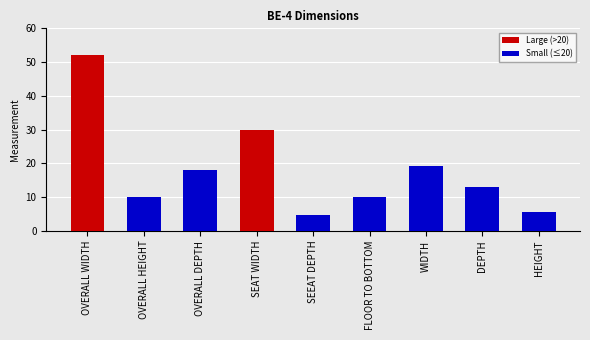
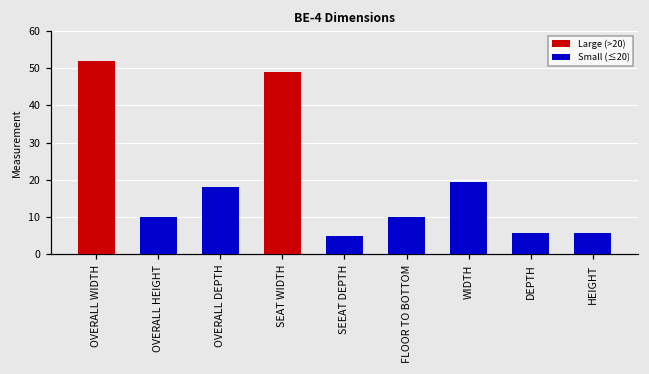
Large (>20), SEAT WIDTH: 30 -> 49
Small (≤20), DEPTH: 13 -> 6
